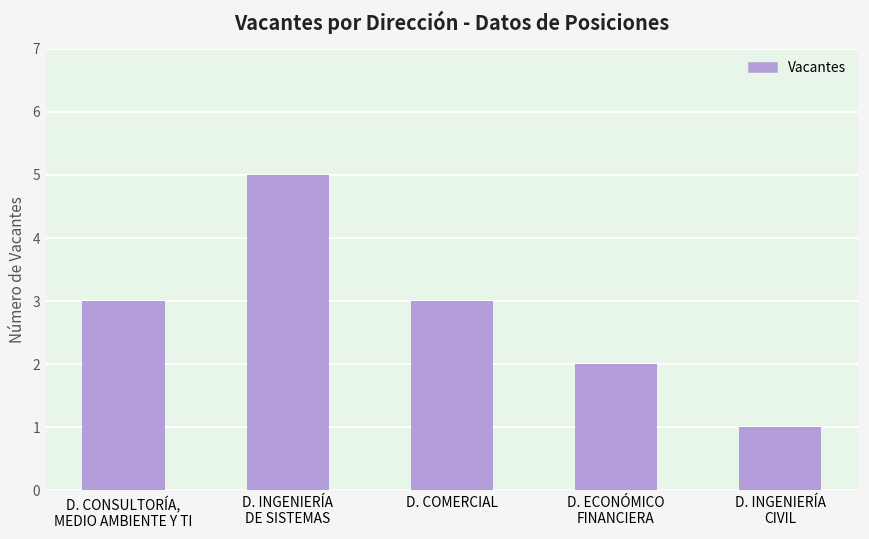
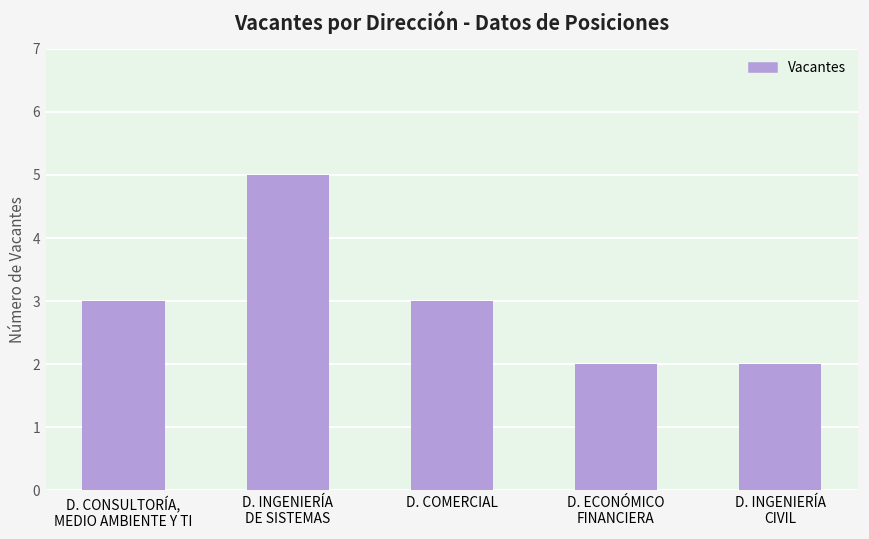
D. INGENIERÍA CIVIL: 1 -> 2
